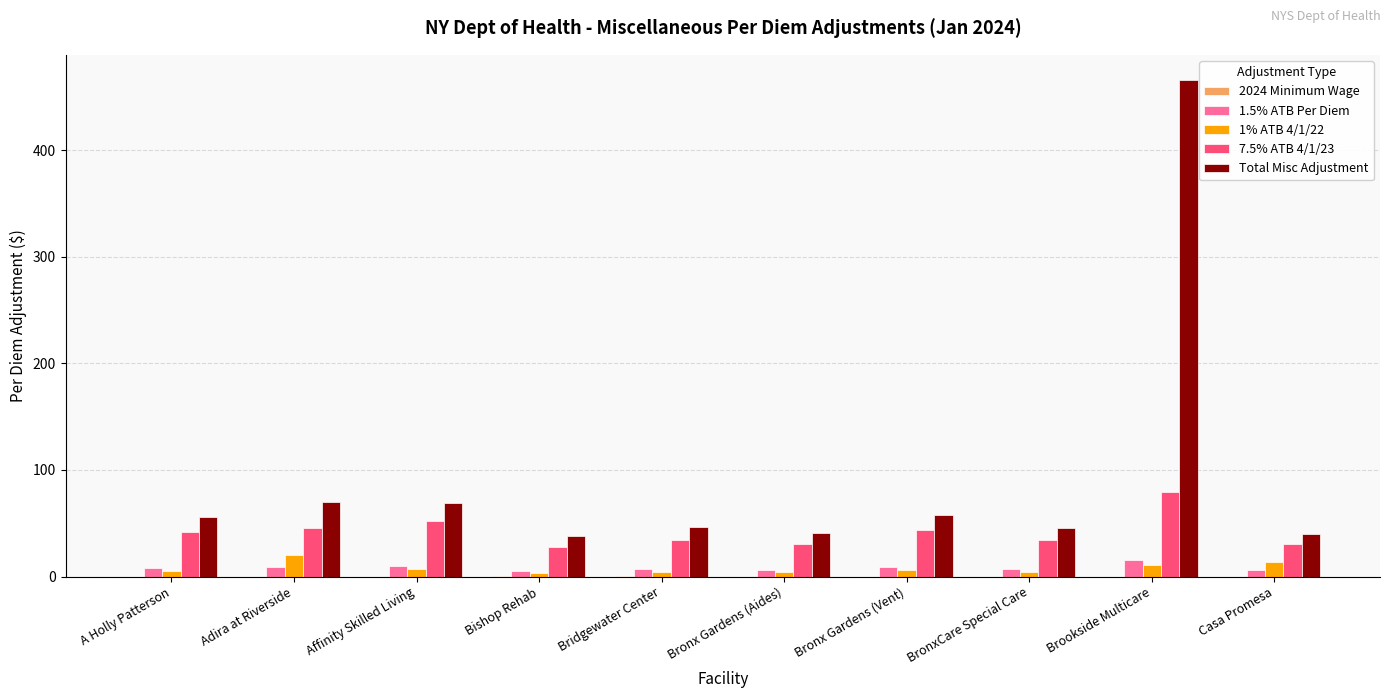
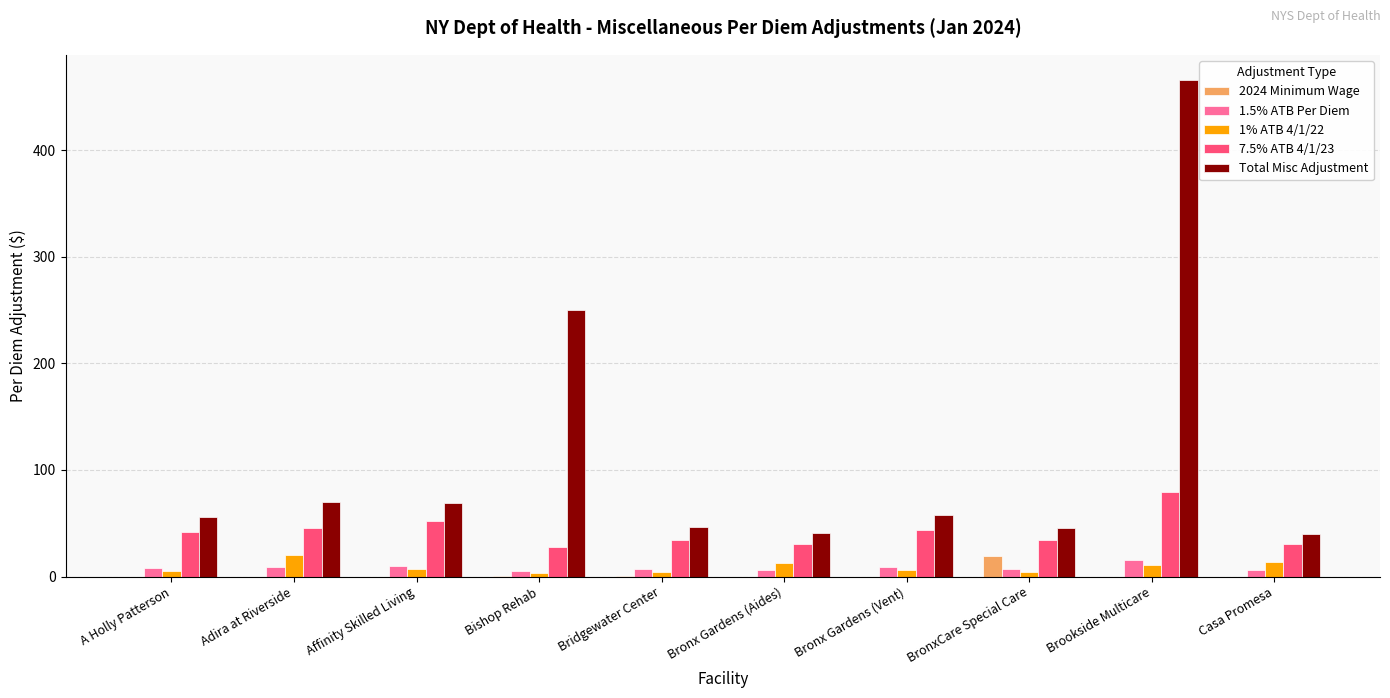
Total Misc Adjustment, Bishop Rehab: 38 -> 250
1% ATB 4/1/22, Bronx Gardens (Aides): 4 -> 13
2024 Minimum Wage, BronxCare Special Care: 0 -> 19
